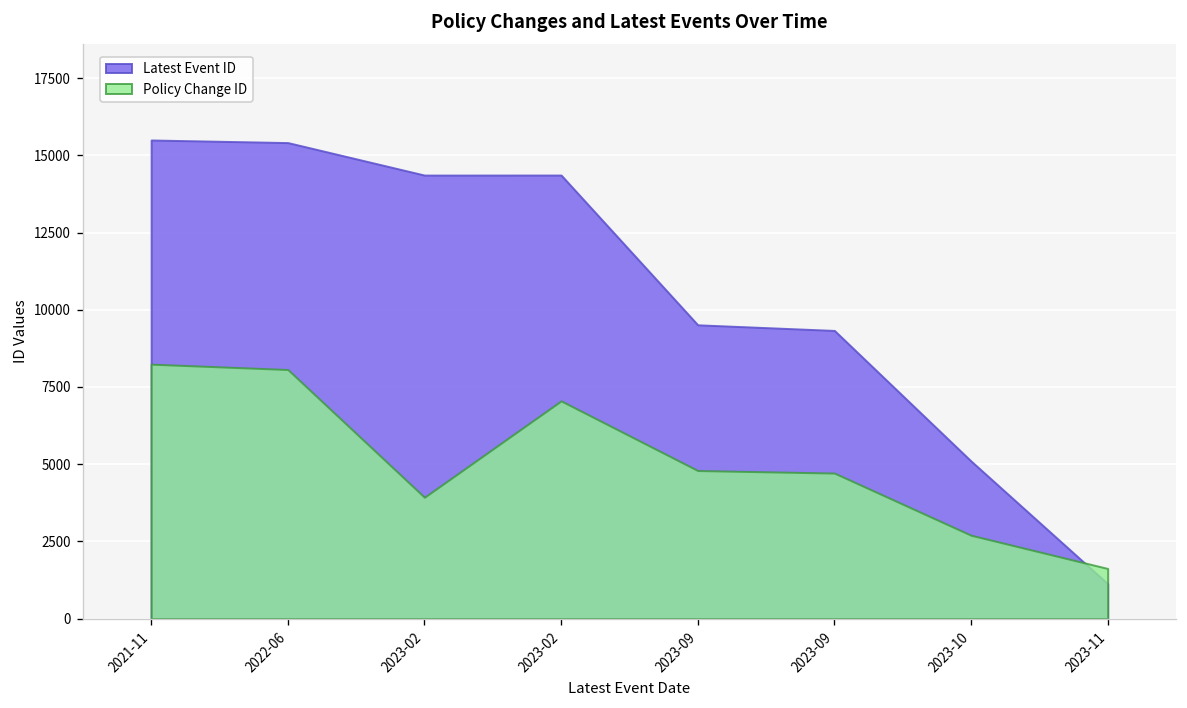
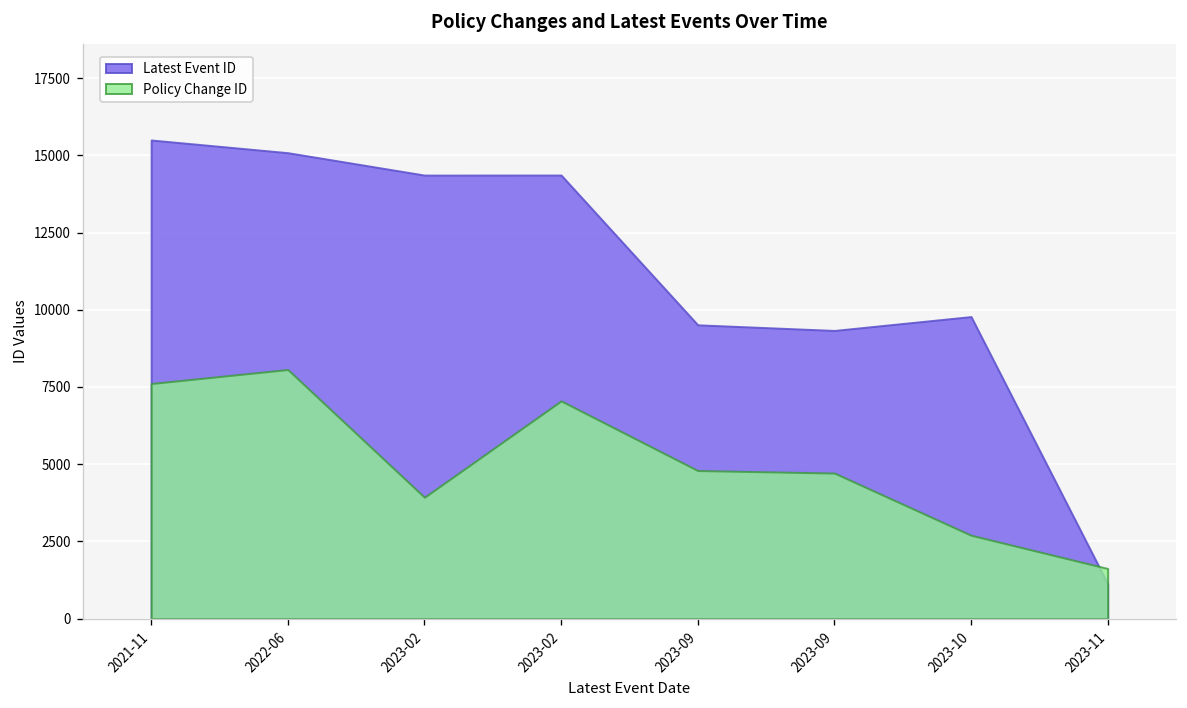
Policy Change ID, 2021-11: 8200 -> 7600
Latest Event ID, 2022-06: 15400 -> 15100
Latest Event ID, 2023-10: 5100 -> 9800
